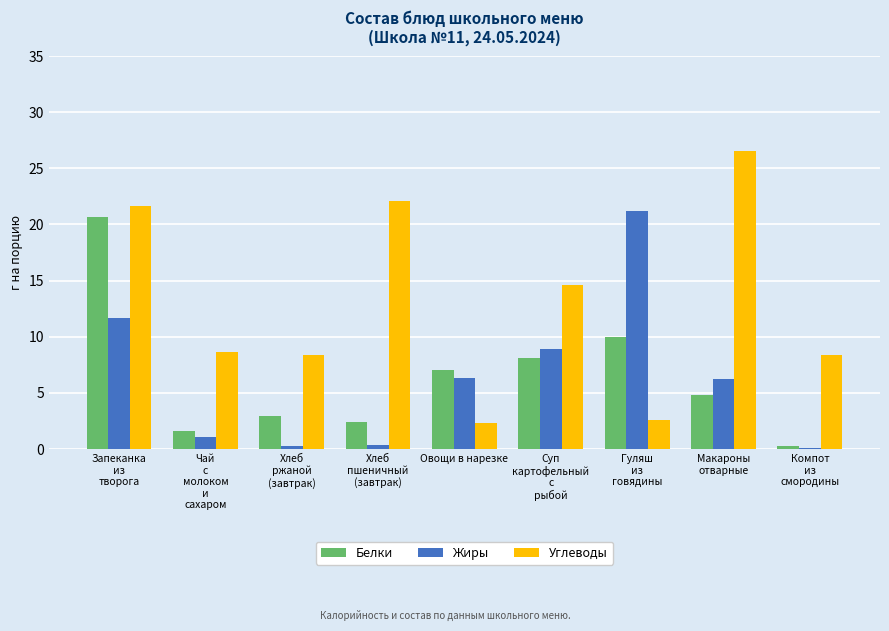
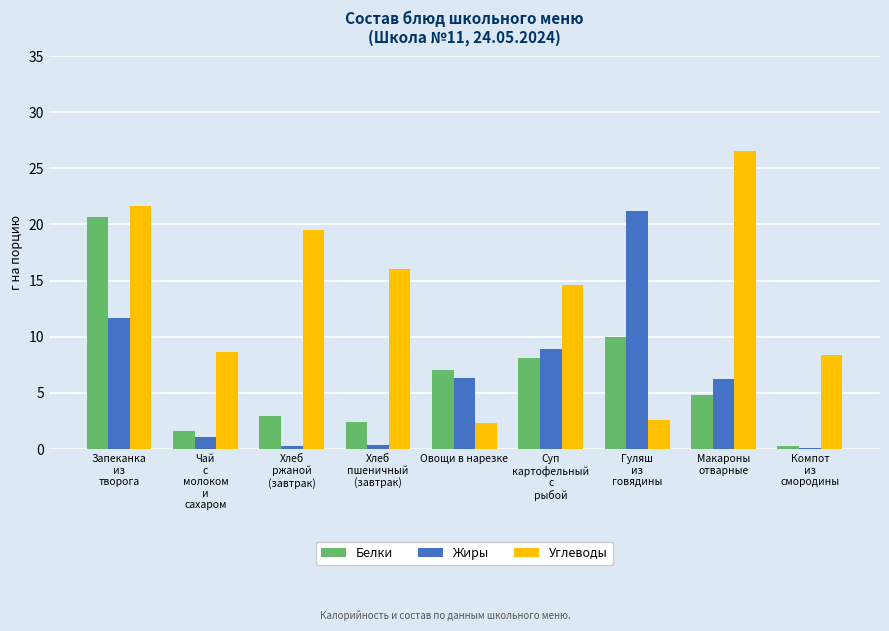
Углеводы, Хлеб ржаной (завтрак): 8.4 -> 19.5
Углеводы, Хлеб пшеничный (завтрак): 22.1 -> 16.0
